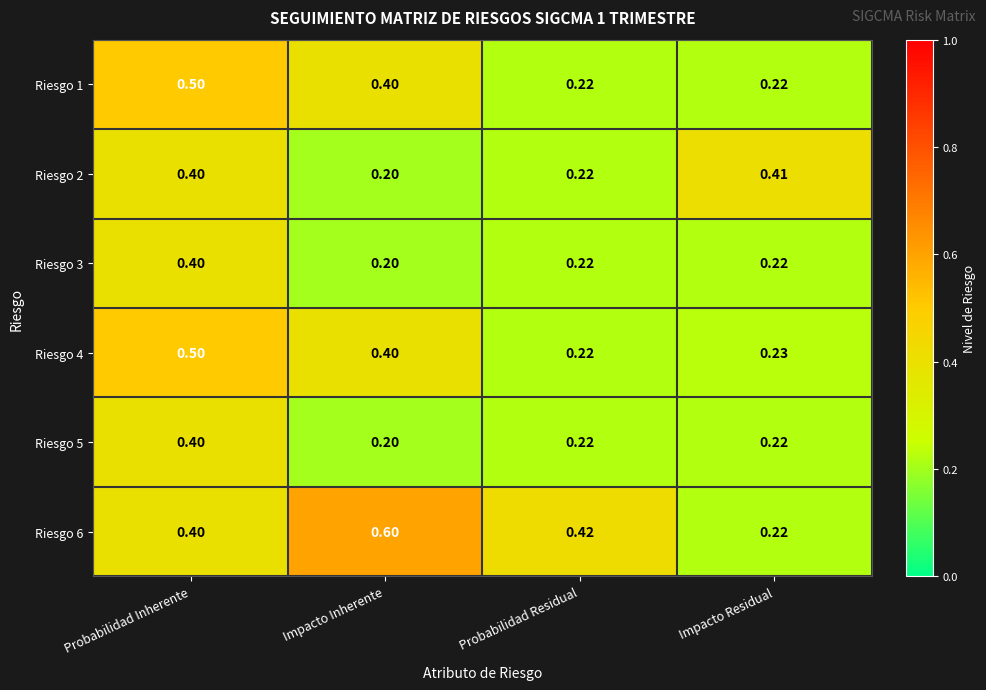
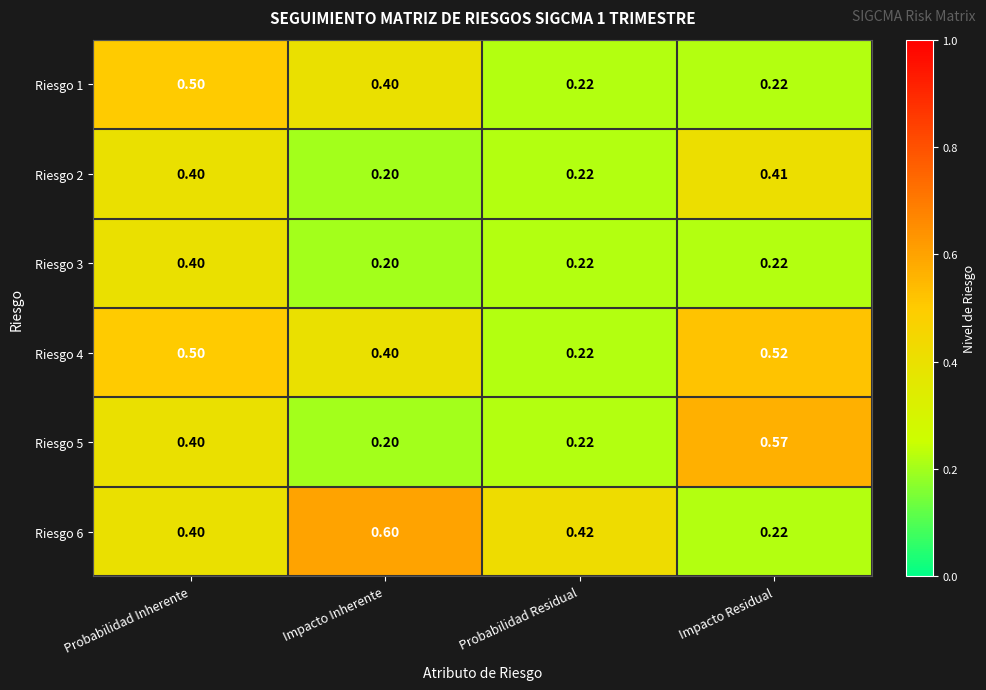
Riesgo 4, Impacto Residual: 0.23 -> 0.52
Riesgo 5, Impacto Residual: 0.22 -> 0.57
